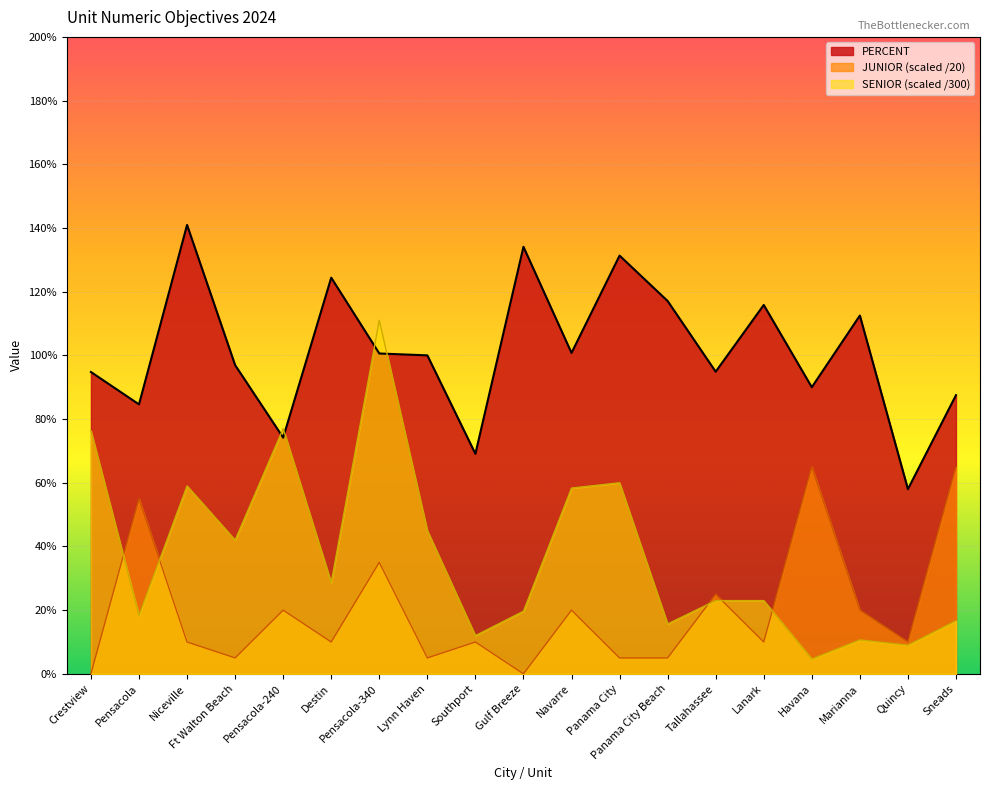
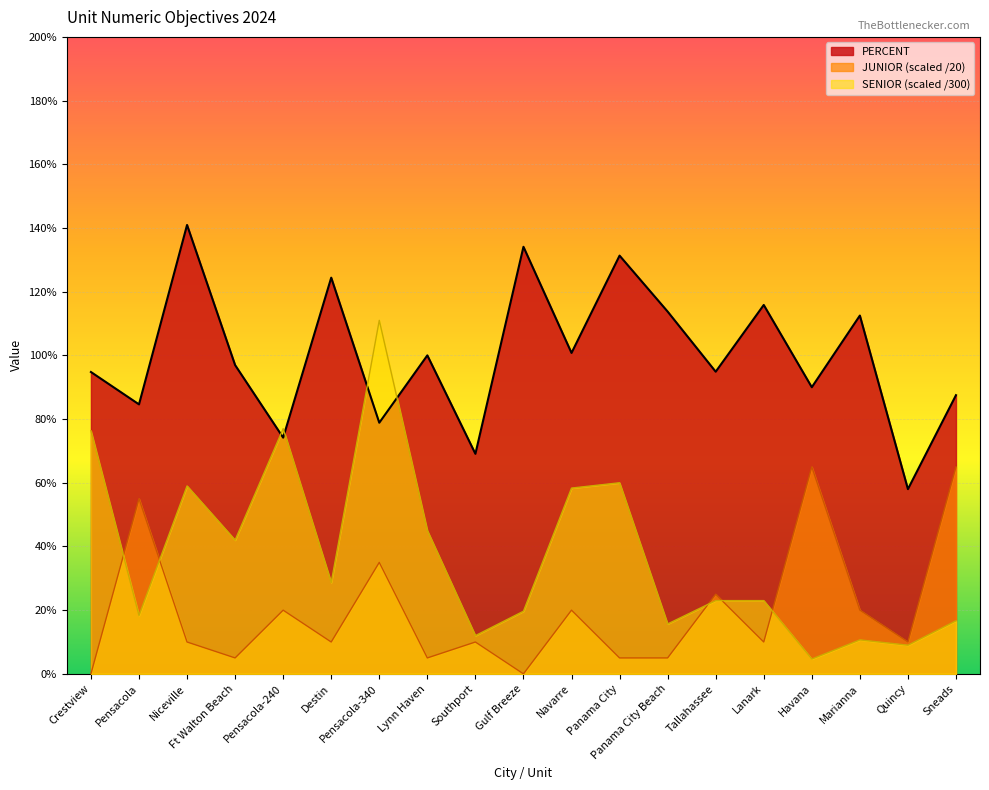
PERCENT, Pensacola-340: 101% -> 79%
PERCENT, Panama City Beach: 117% -> 114%
